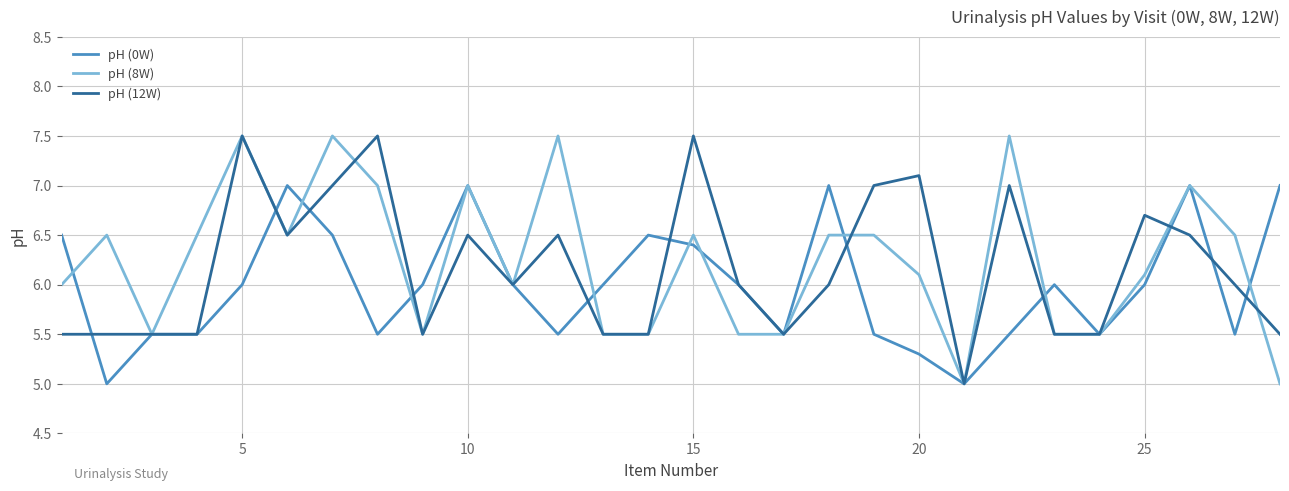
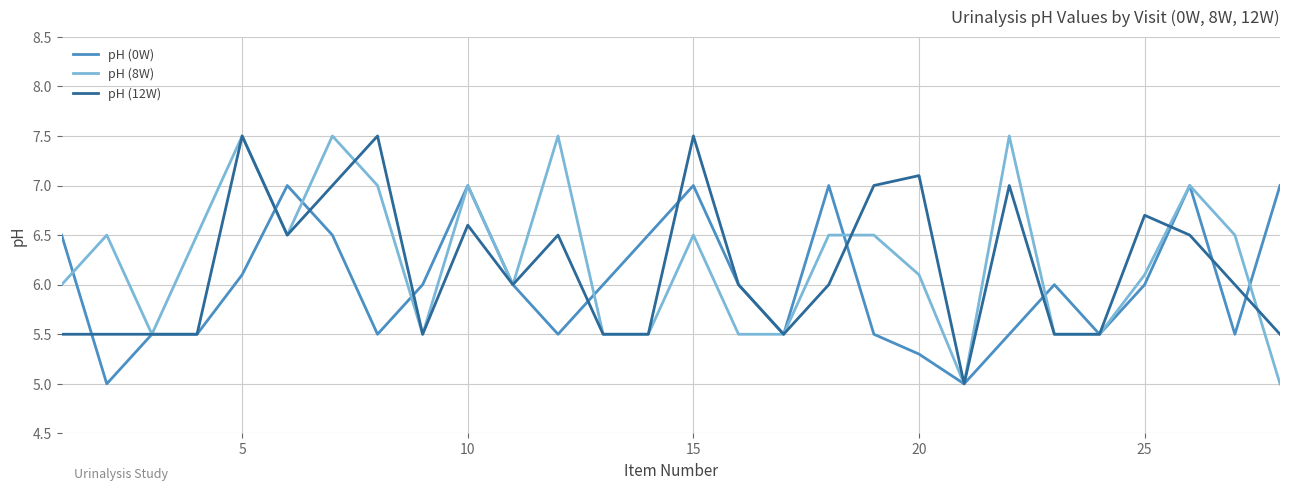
pH (0W), 5: 6.0 -> 6.1
pH (12W), 10: 6.5 -> 6.6
pH (0W), 15: 6.4 -> 7.0
